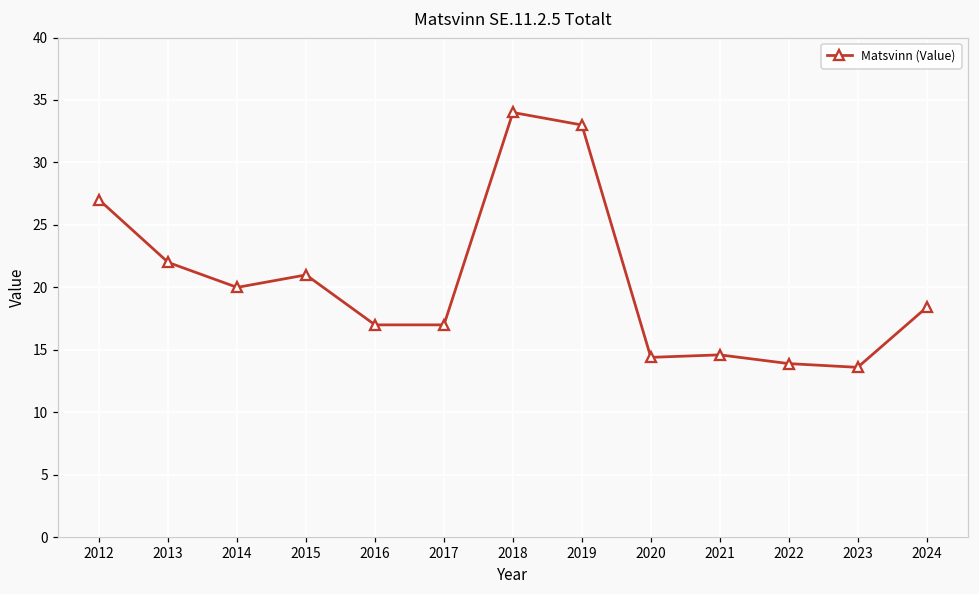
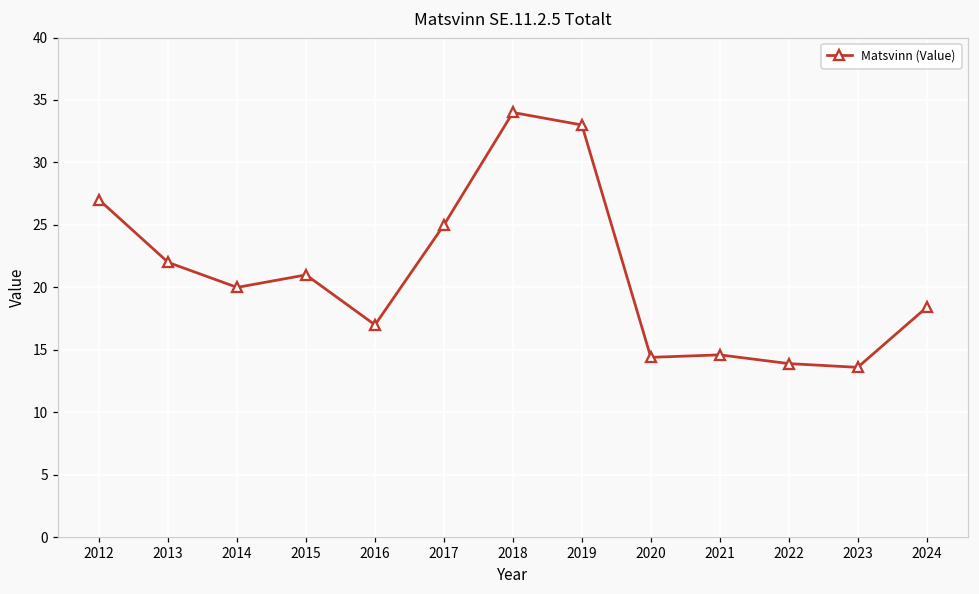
2017: 17 -> 25
